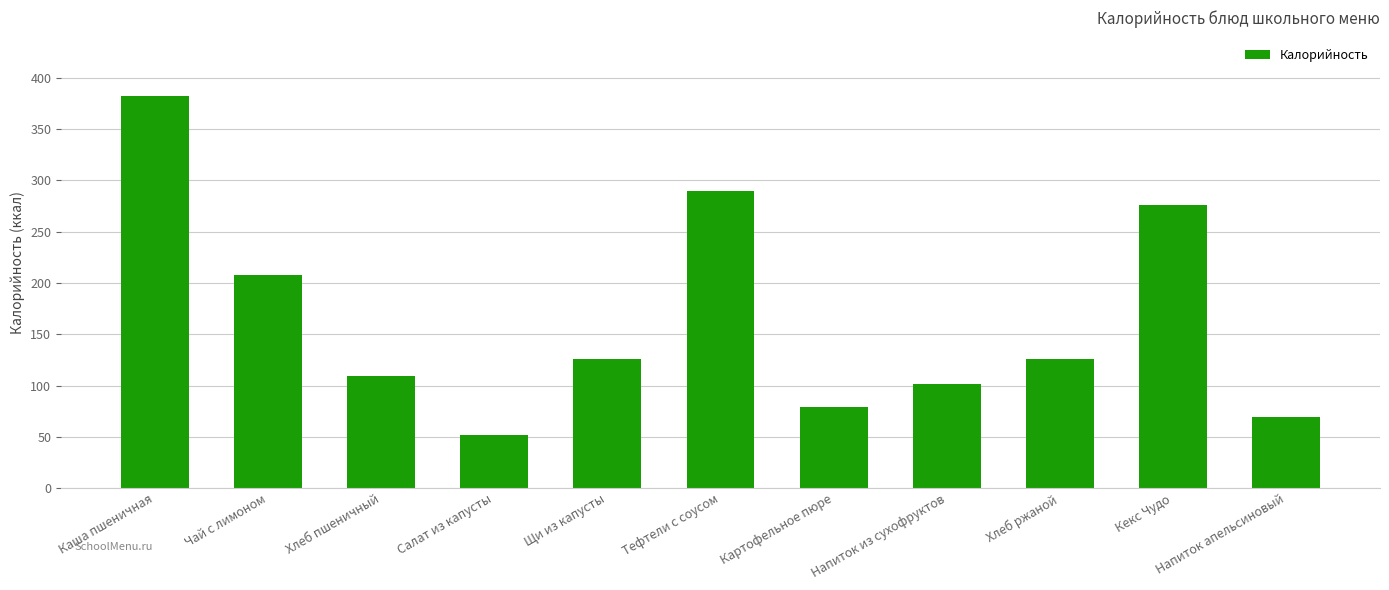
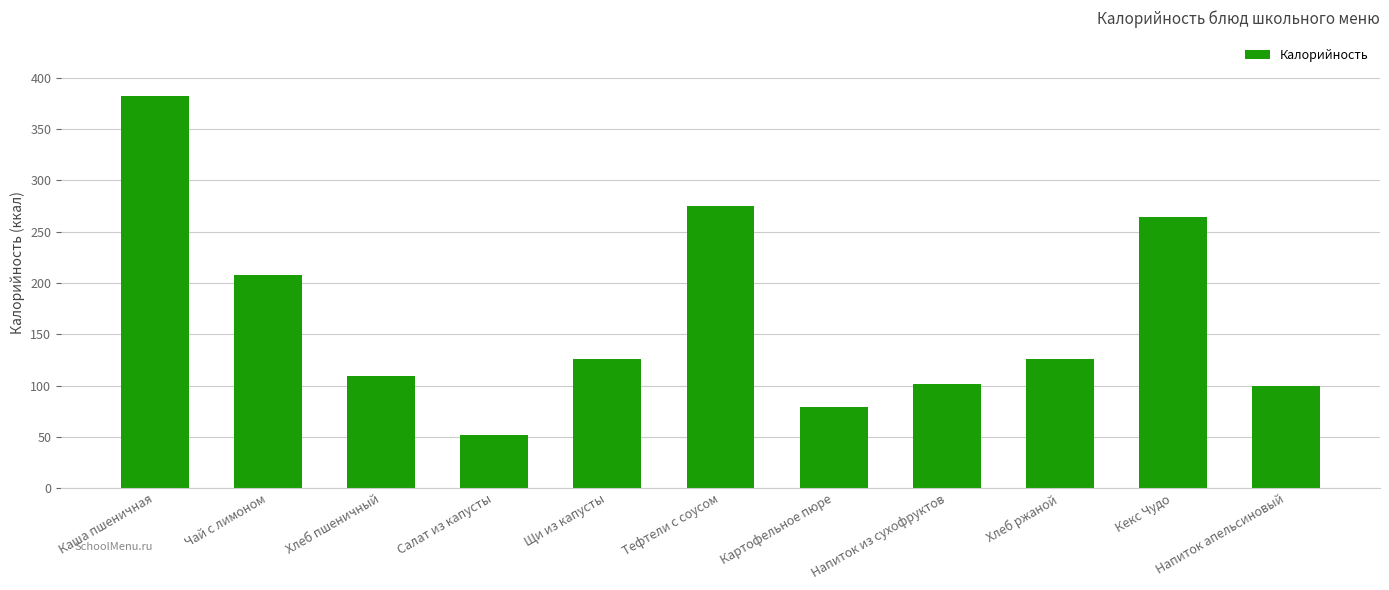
Тефтели с соусом: 290 -> 275
Кекс Чудо: 276 -> 264
Напиток апельсиновый: 69 -> 100
